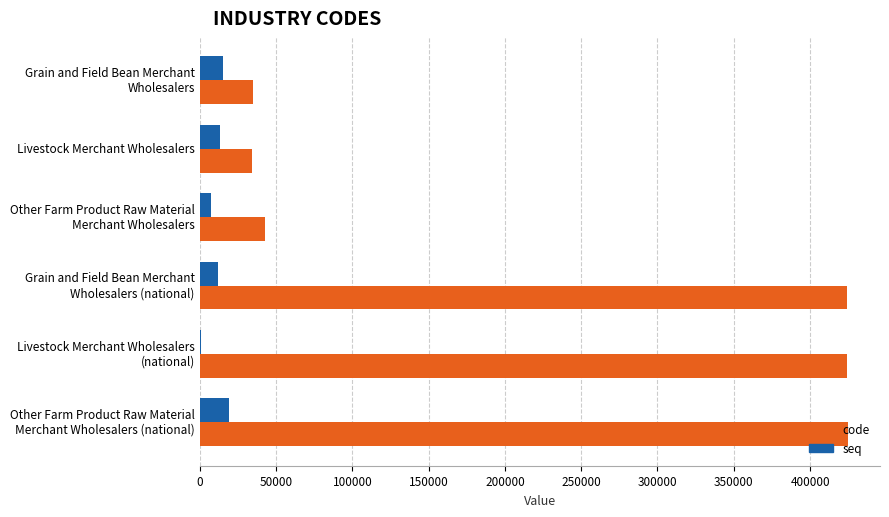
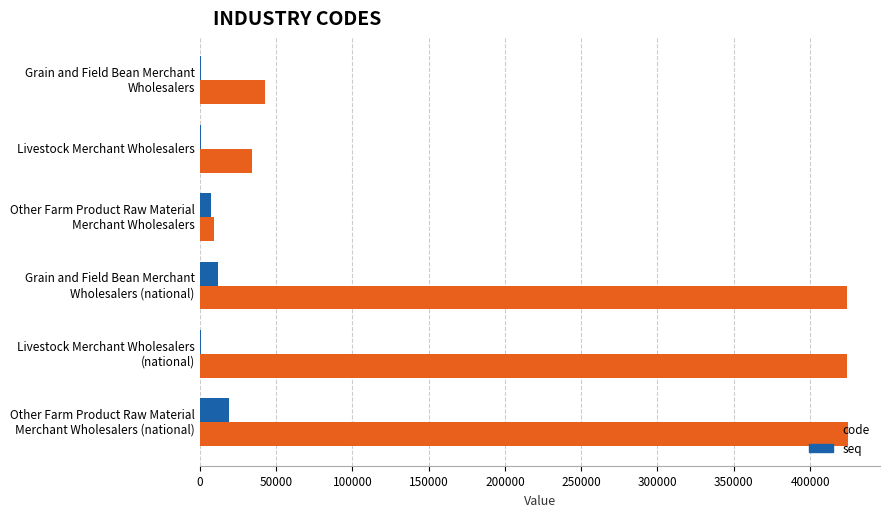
seq, Grain and Field Bean Merchant Wholesalers: 15000 -> 1000
code, Grain and Field Bean Merchant Wholesalers: 35000 -> 42000
seq, Livestock Merchant Wholesalers: 14000 -> 1000
code, Other Farm Product Raw Material Merchant Wholesalers: 42000 -> 9000
